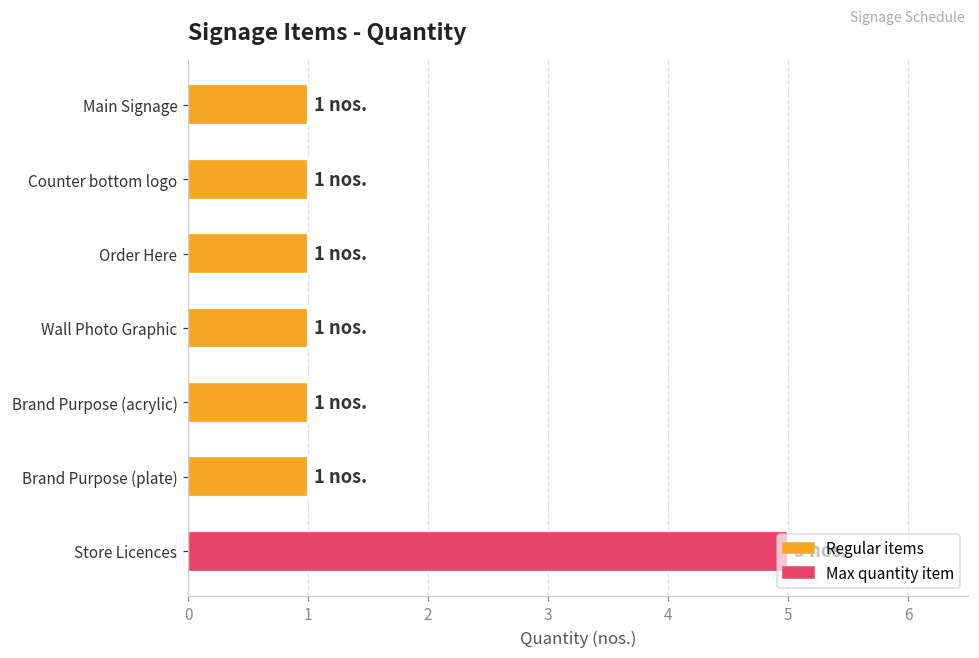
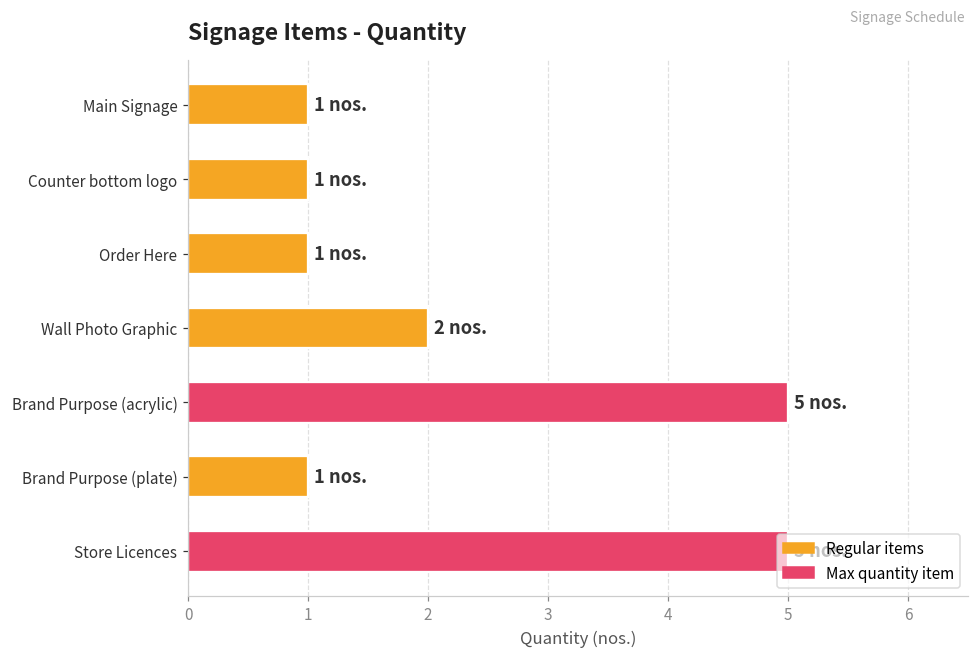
Wall Photo Graphic: 1 -> 2
Brand Purpose (acrylic): 1 -> 5
